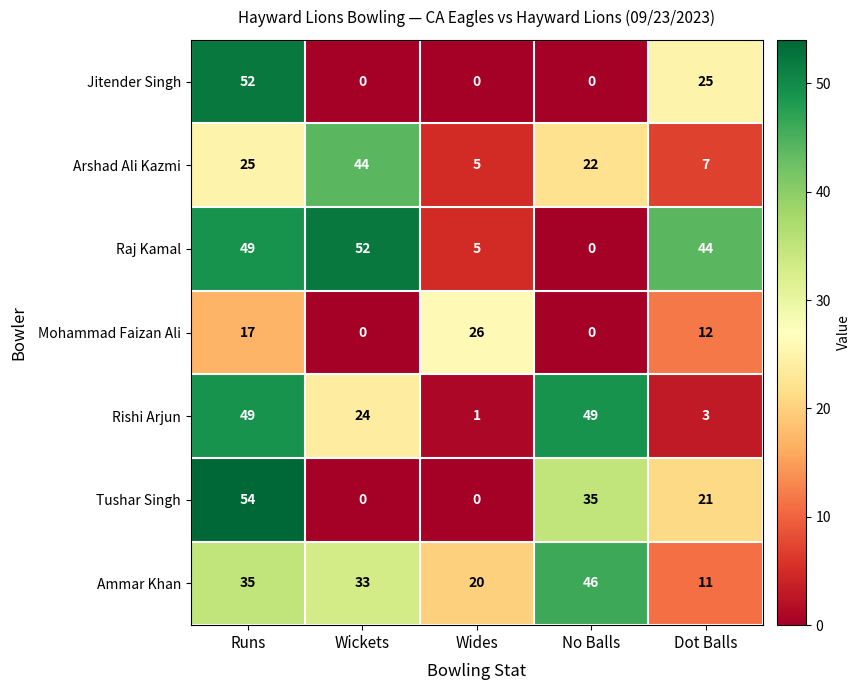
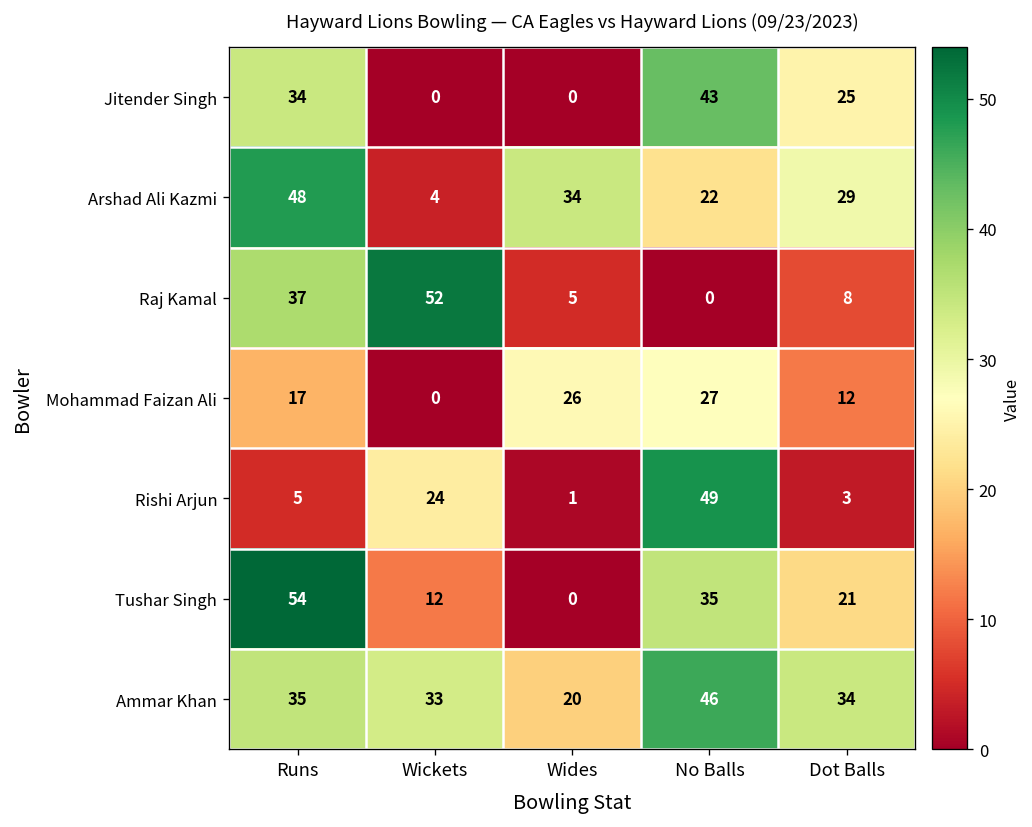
Jitender Singh, Runs: 52 -> 34
Jitender Singh, No Balls: 0 -> 43
Arshad Ali Kazmi, Runs: 25 -> 48
Arshad Ali Kazmi, Wickets: 44 -> 4
Arshad Ali Kazmi, Wides: 5 -> 34
Arshad Ali Kazmi, Dot Balls: 7 -> 29
Raj Kamal, Runs: 49 -> 37
Raj Kamal, Dot Balls: 44 -> 8
Mohammad Faizan Ali, No Balls: 0 -> 27
Rishi Arjun, Runs: 49 -> 5
Tushar Singh, Wickets: 0 -> 12
Ammar Khan, Dot Balls: 11 -> 34
